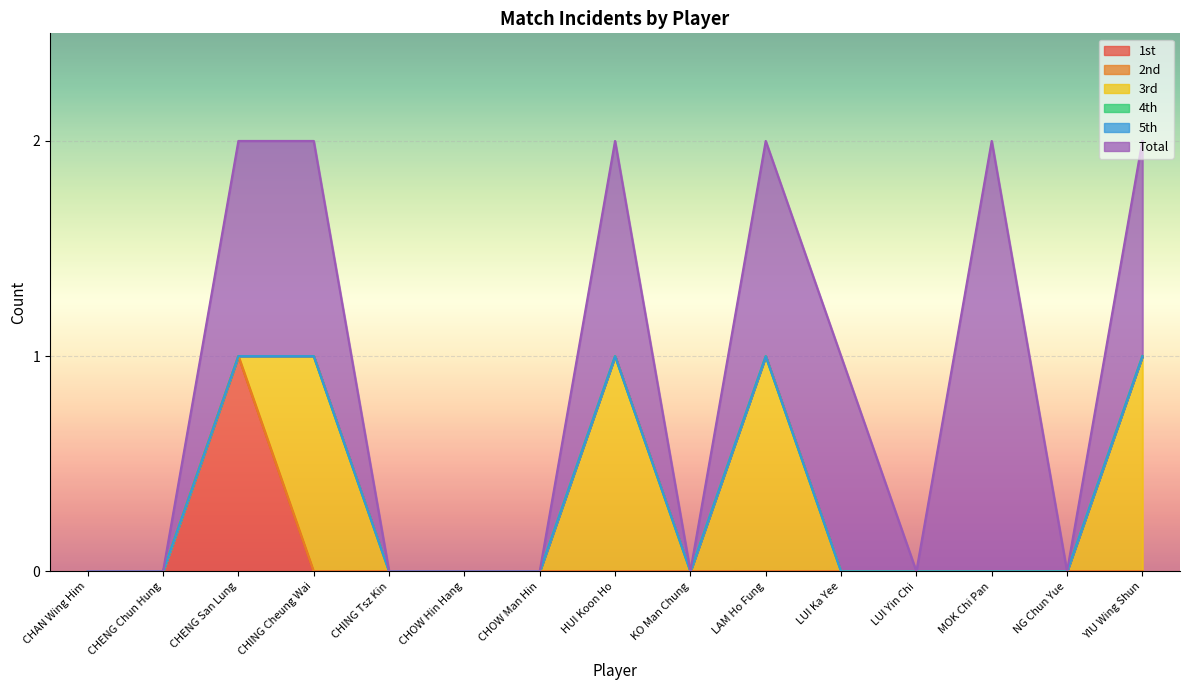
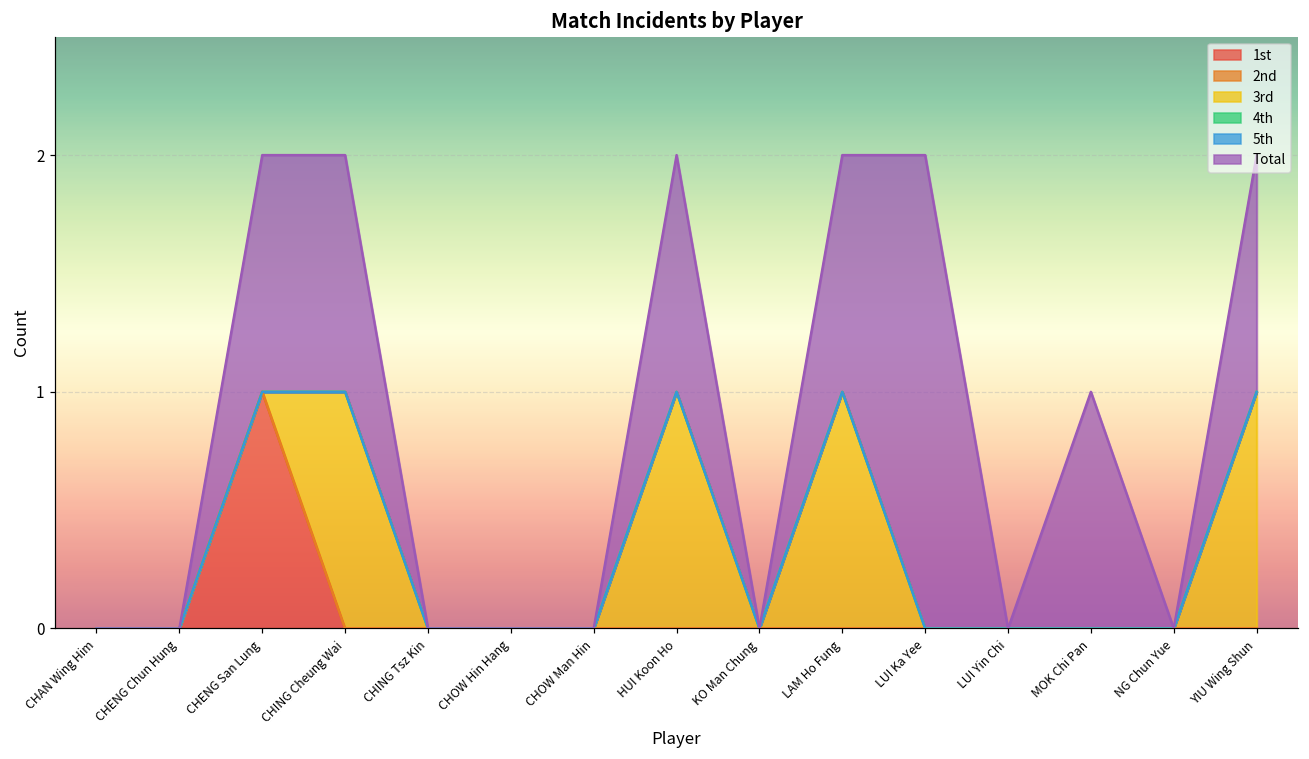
Total, LUI Ka Yee: 1 -> 2
Total, MOK Chi Pan: 2 -> 1
